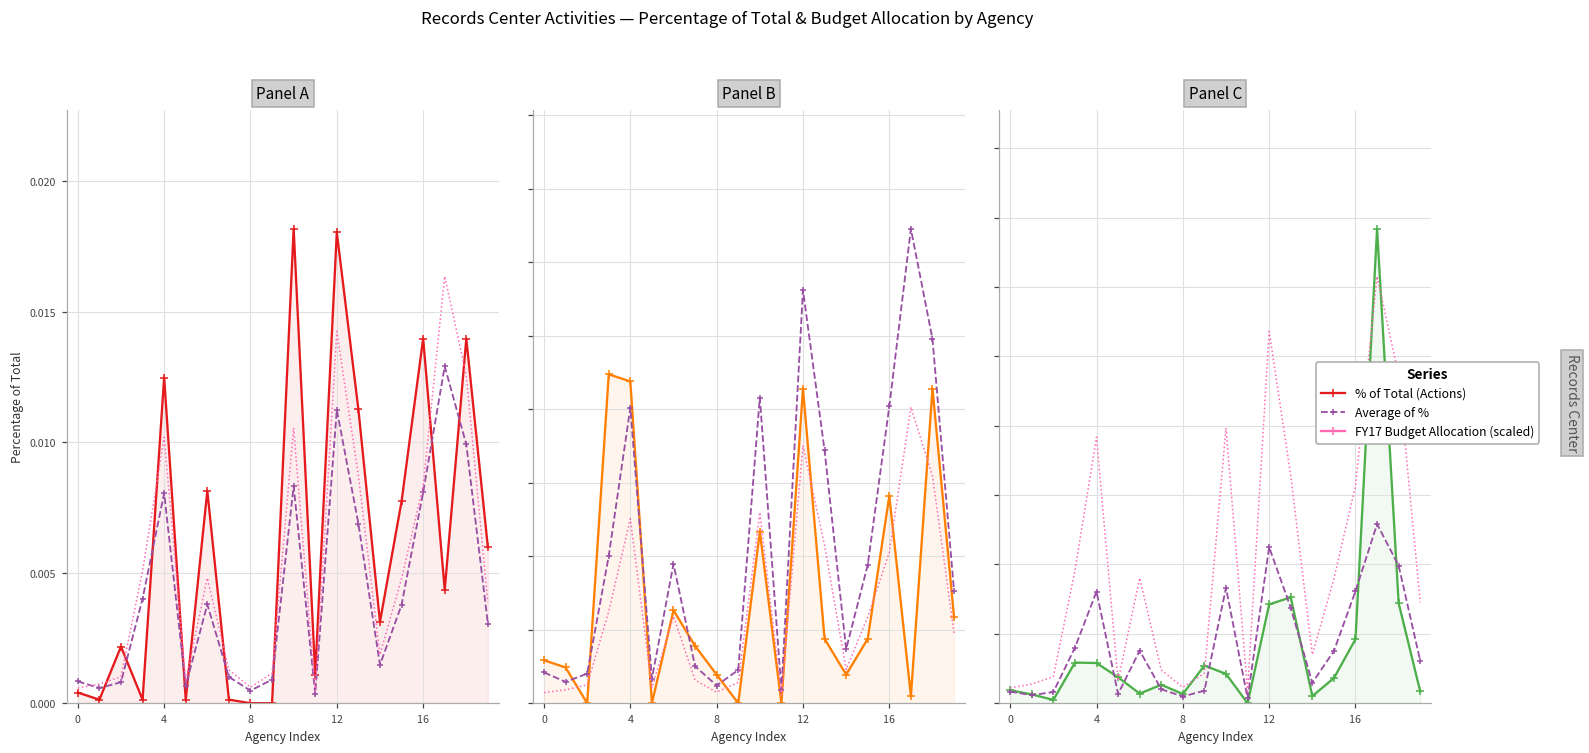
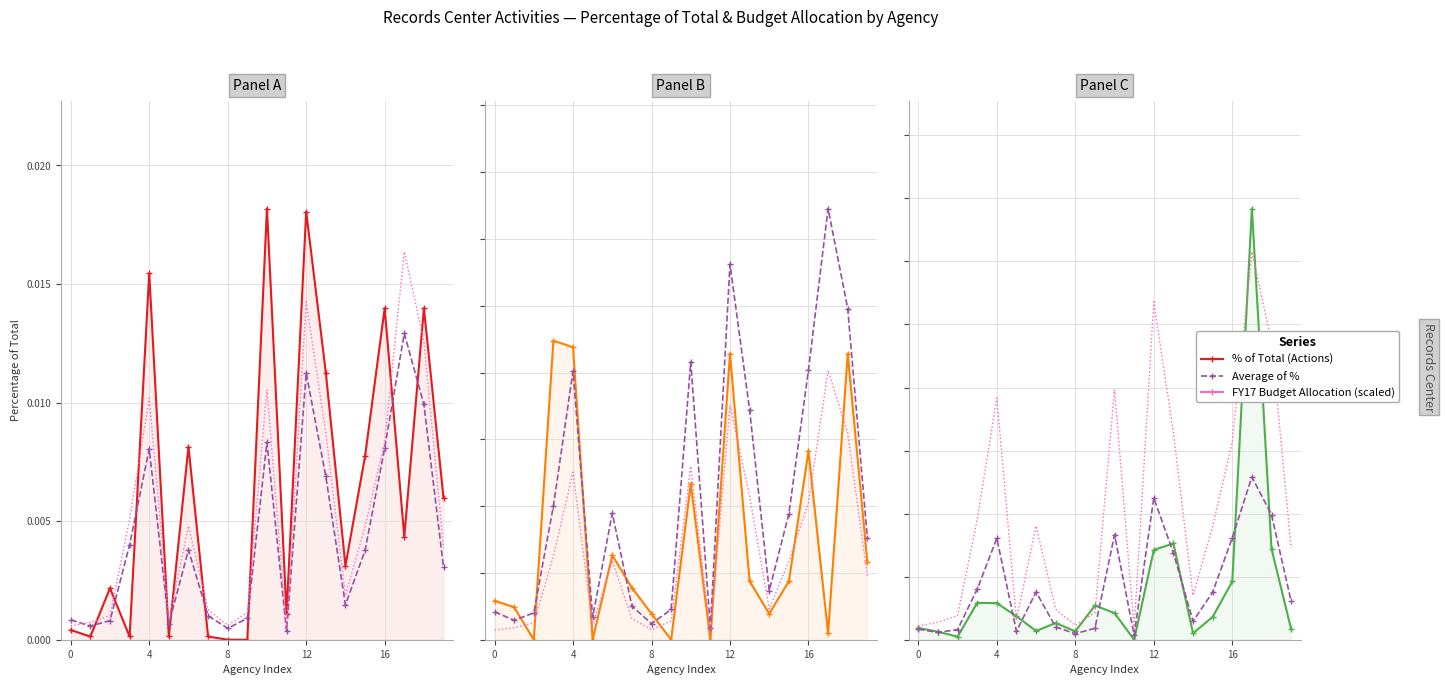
Panel A, % of Total (Actions), 4: 0.0125 -> 0.0154
